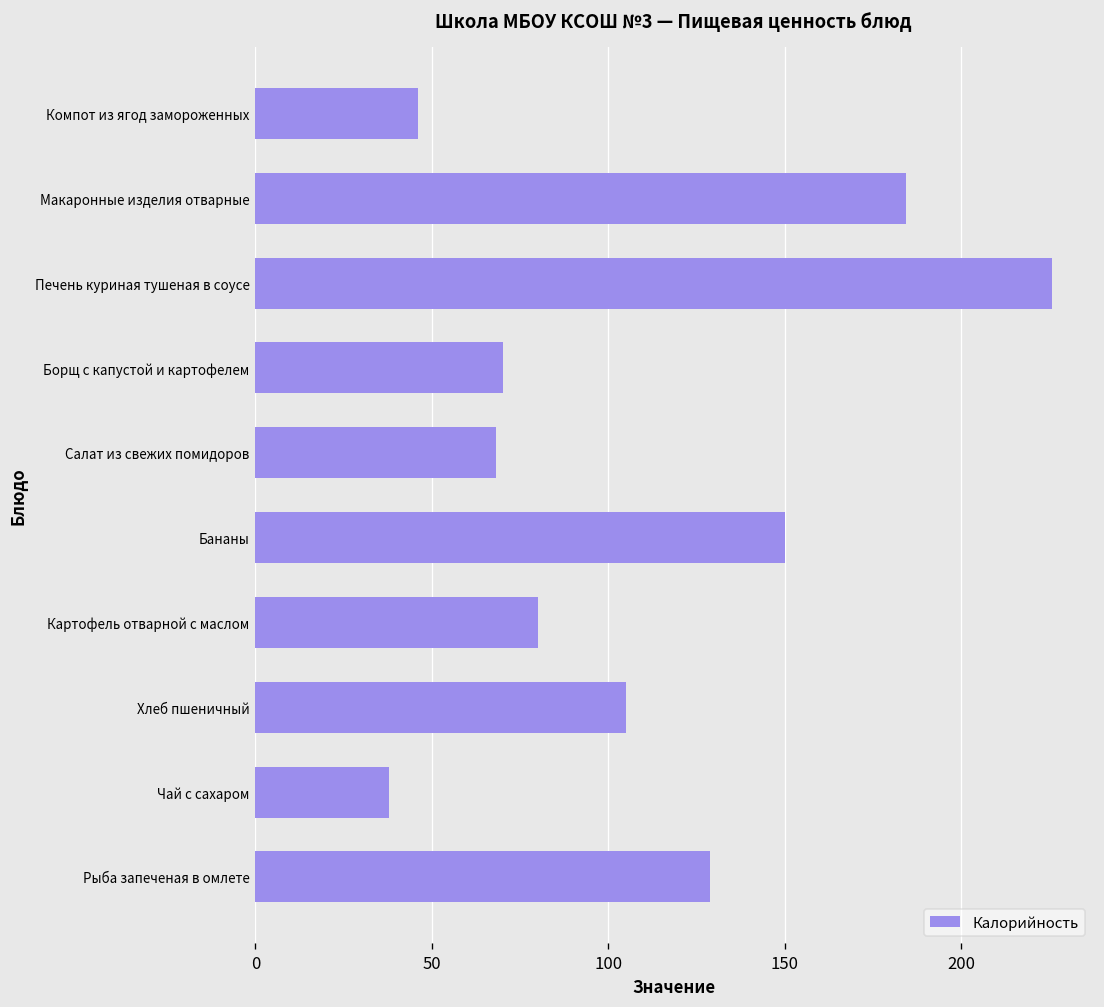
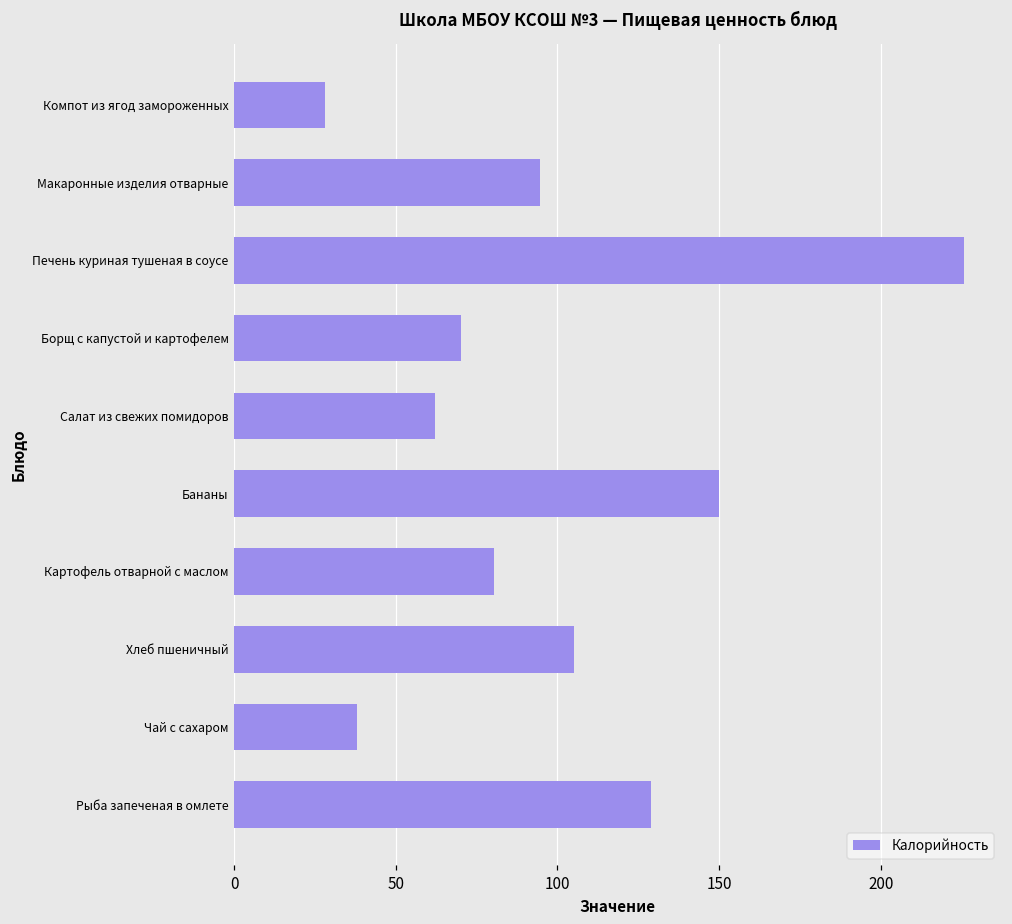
Компот из ягод замороженных: 46 -> 28
Макаронные изделия отварные: 185 -> 95
Салат из свежих помидоров: 68 -> 62
